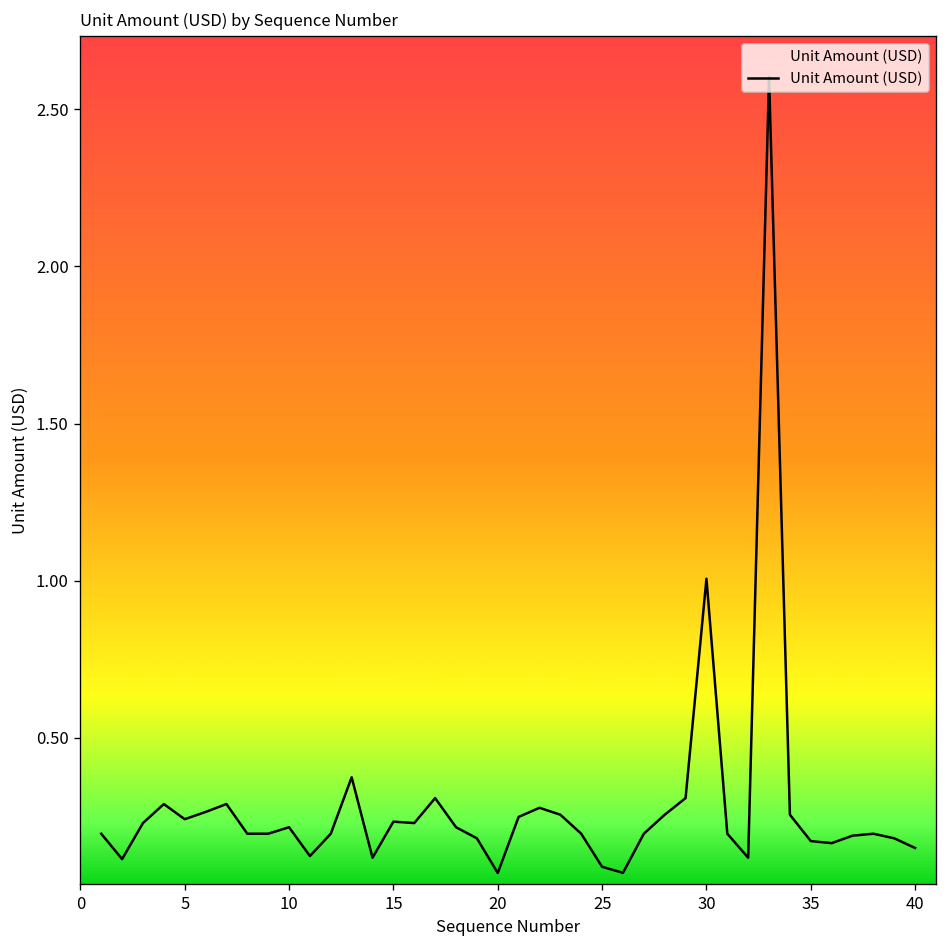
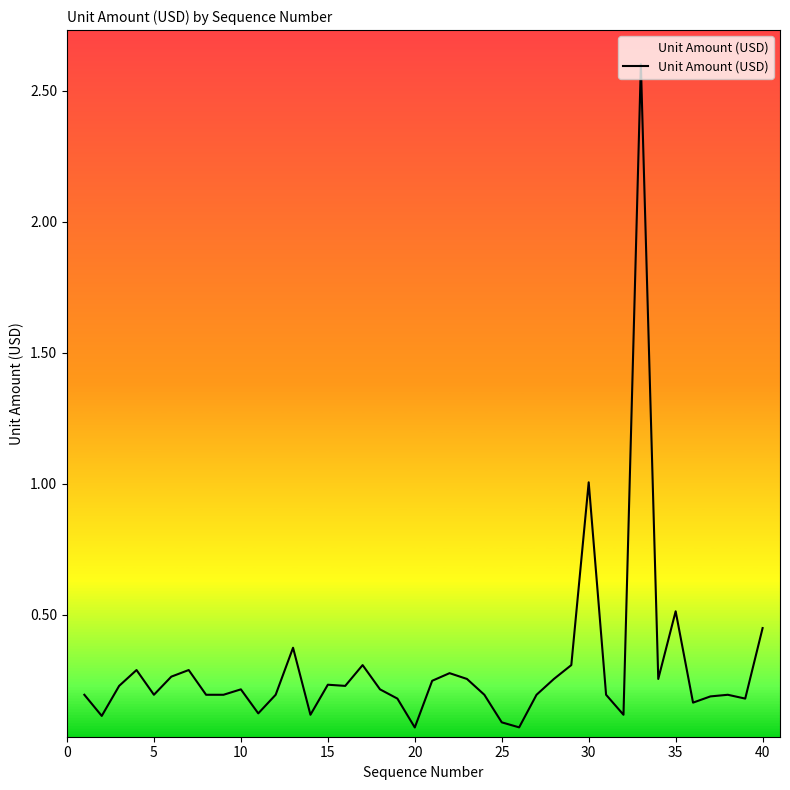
5: 0.24 -> 0.20
35: 0.17 -> 0.51
40: 0.15 -> 0.45
